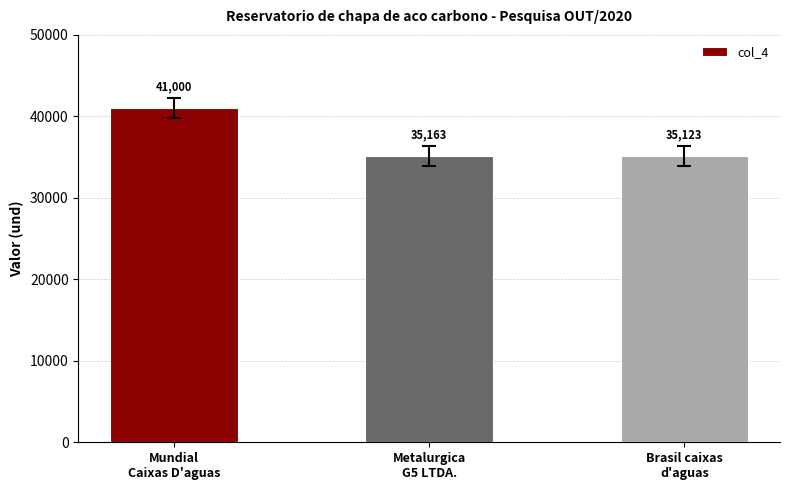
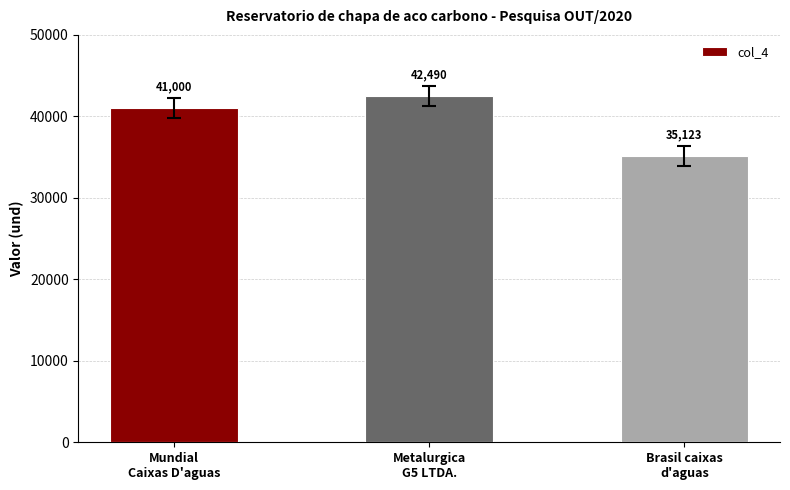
col_4, Metalurgica G5 LTDA.: 35,163 -> 42,490
